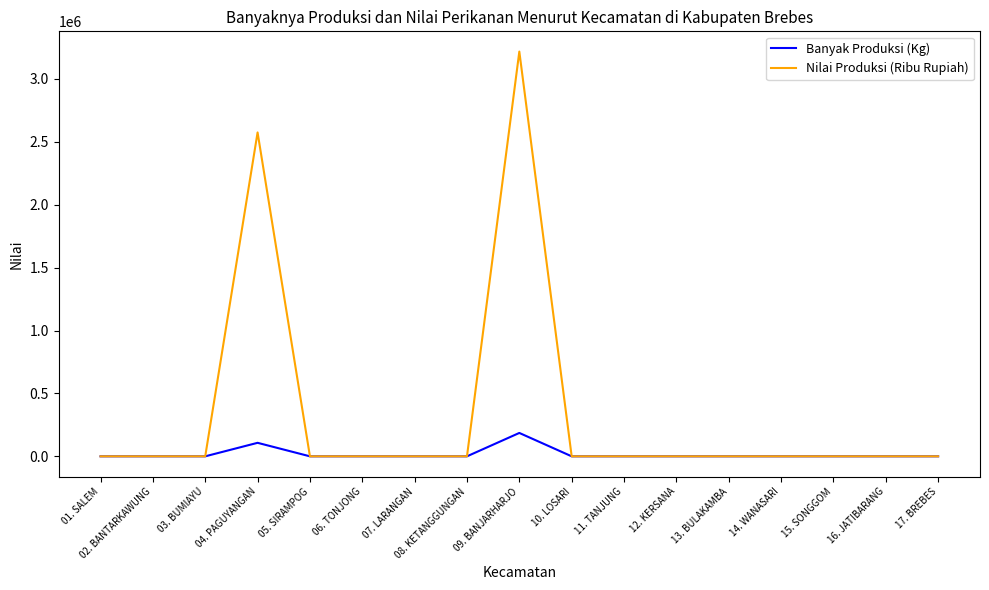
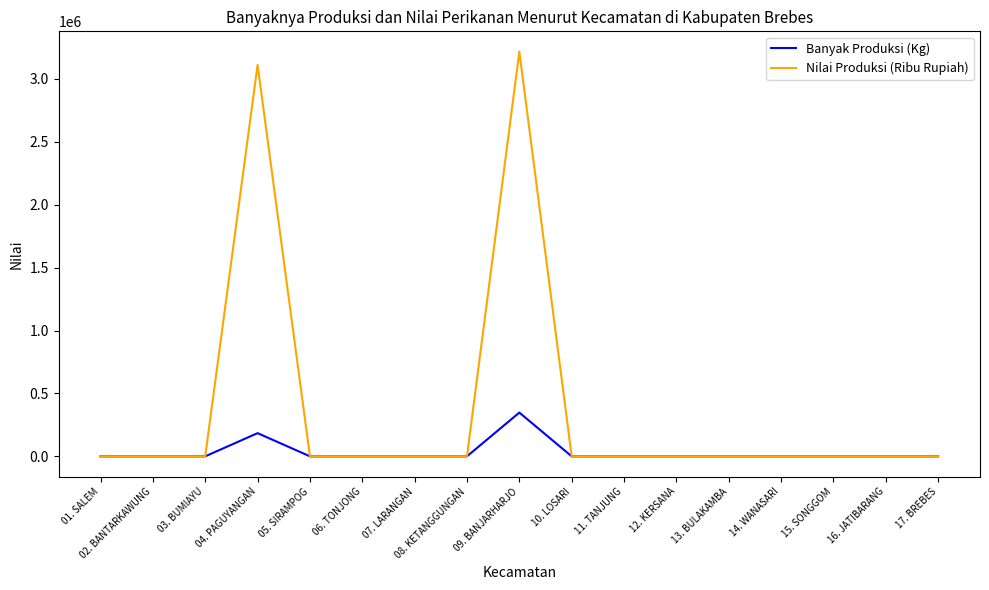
Banyak Produksi (Kg), 04. PAGUYANGAN: 110000 -> 180000
Nilai Produksi (Ribu Rupiah), 04. PAGUYANGAN: 2570000 -> 3110000
Banyak Produksi (Kg), 09. BANJARHARJO: 190000 -> 350000
